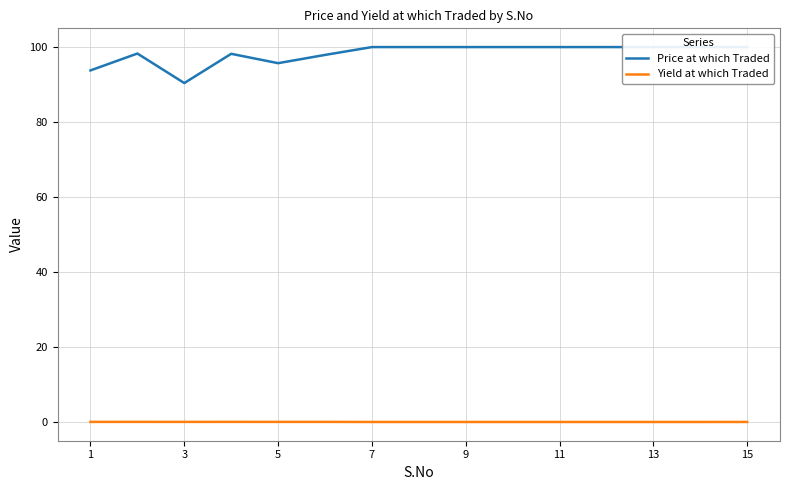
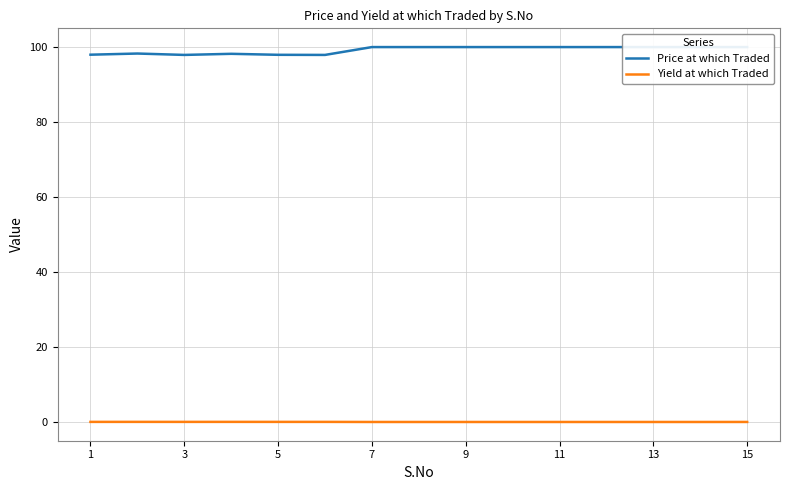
Price at which Traded, 1: 94 -> 98
Price at which Traded, 3: 90 -> 98
Price at which Traded, 5: 96 -> 98
